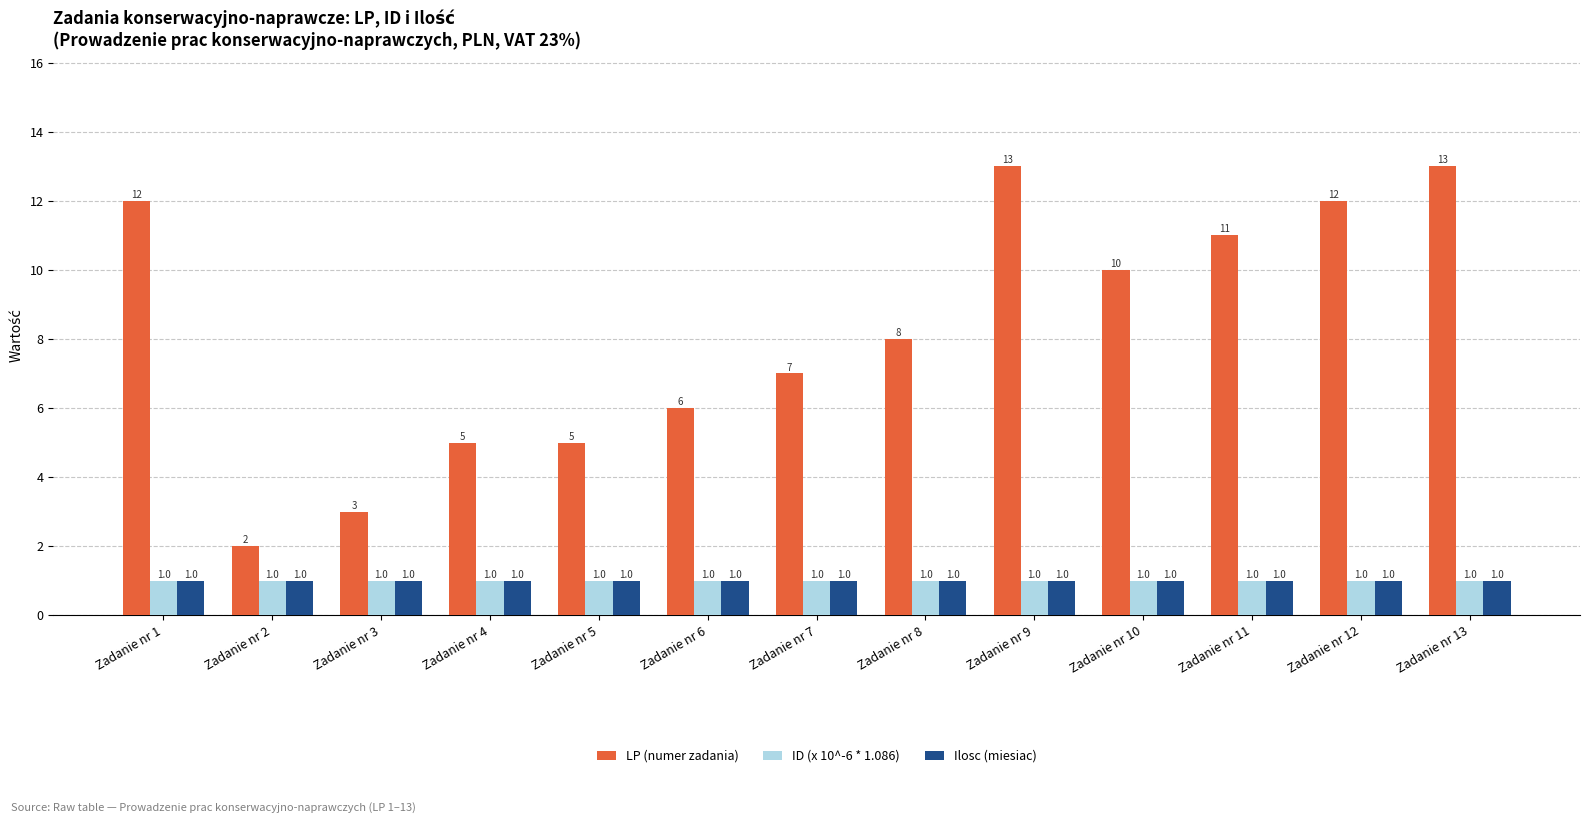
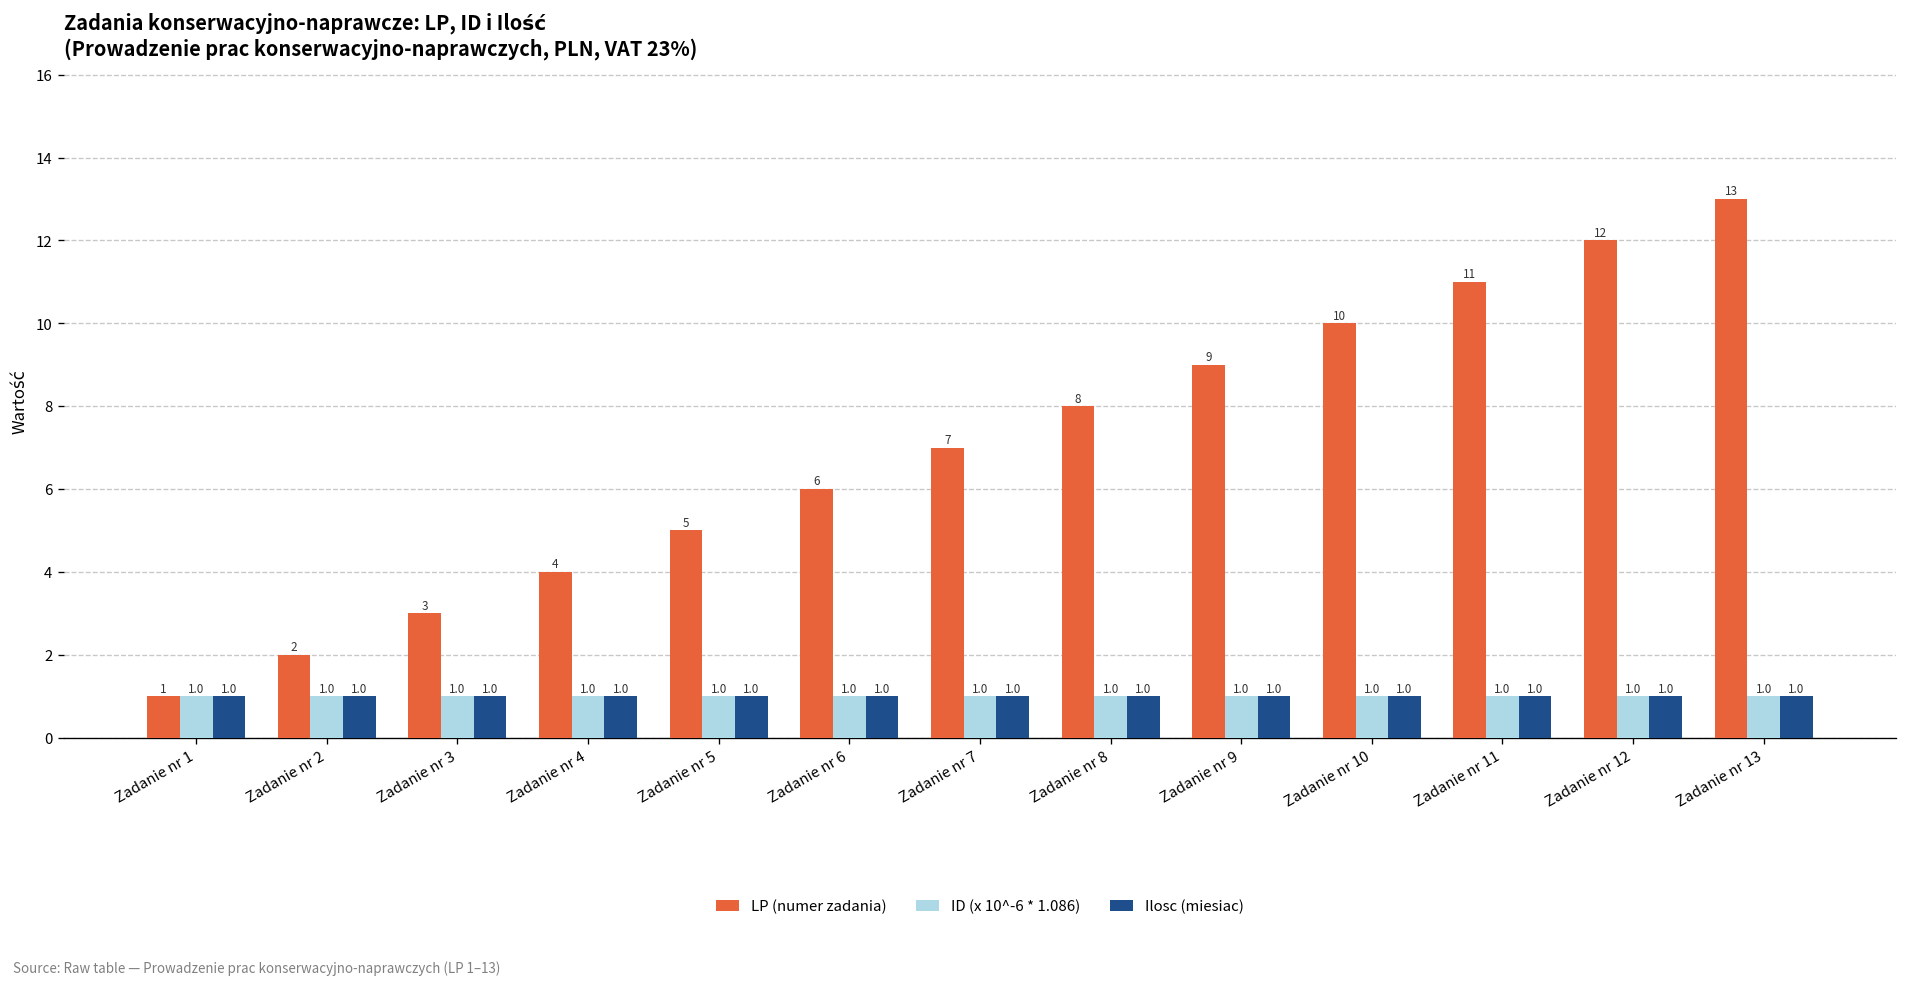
LP (numer zadania), Zadanie nr 1: 12 -> 1
LP (numer zadania), Zadanie nr 4: 5 -> 4
LP (numer zadania), Zadanie nr 9: 13 -> 9
